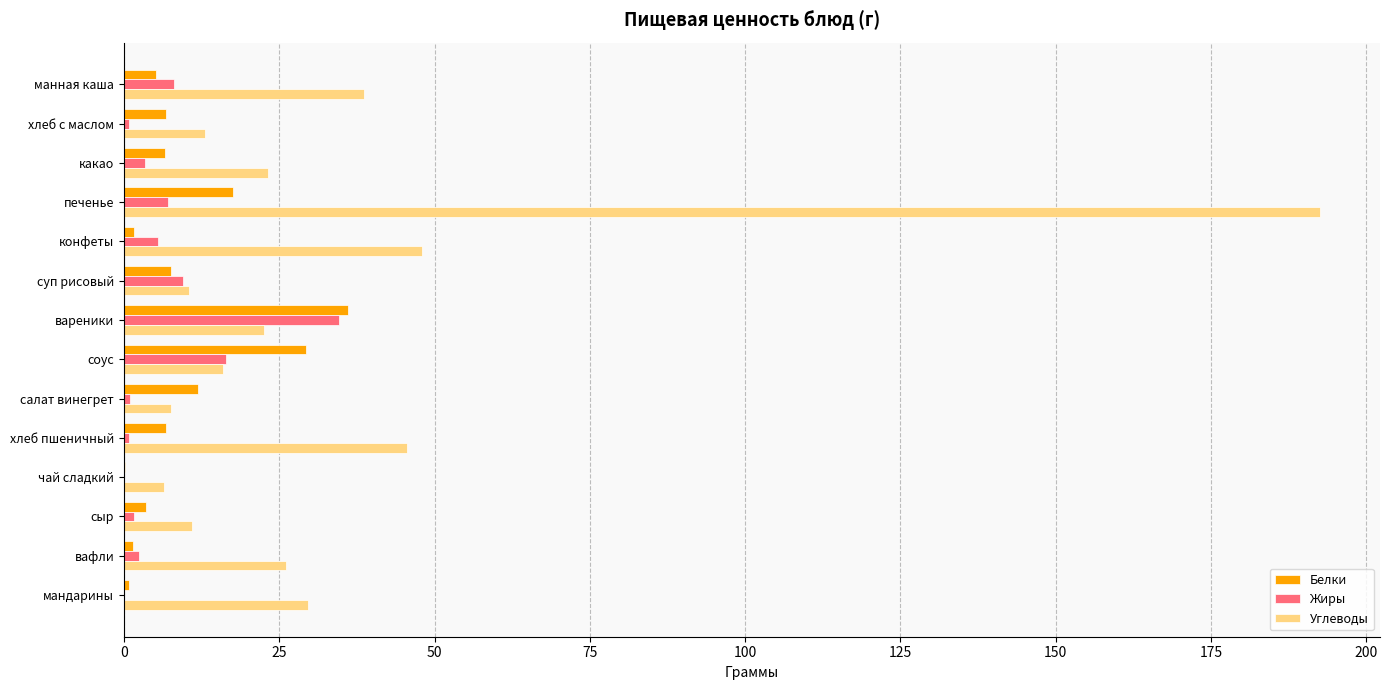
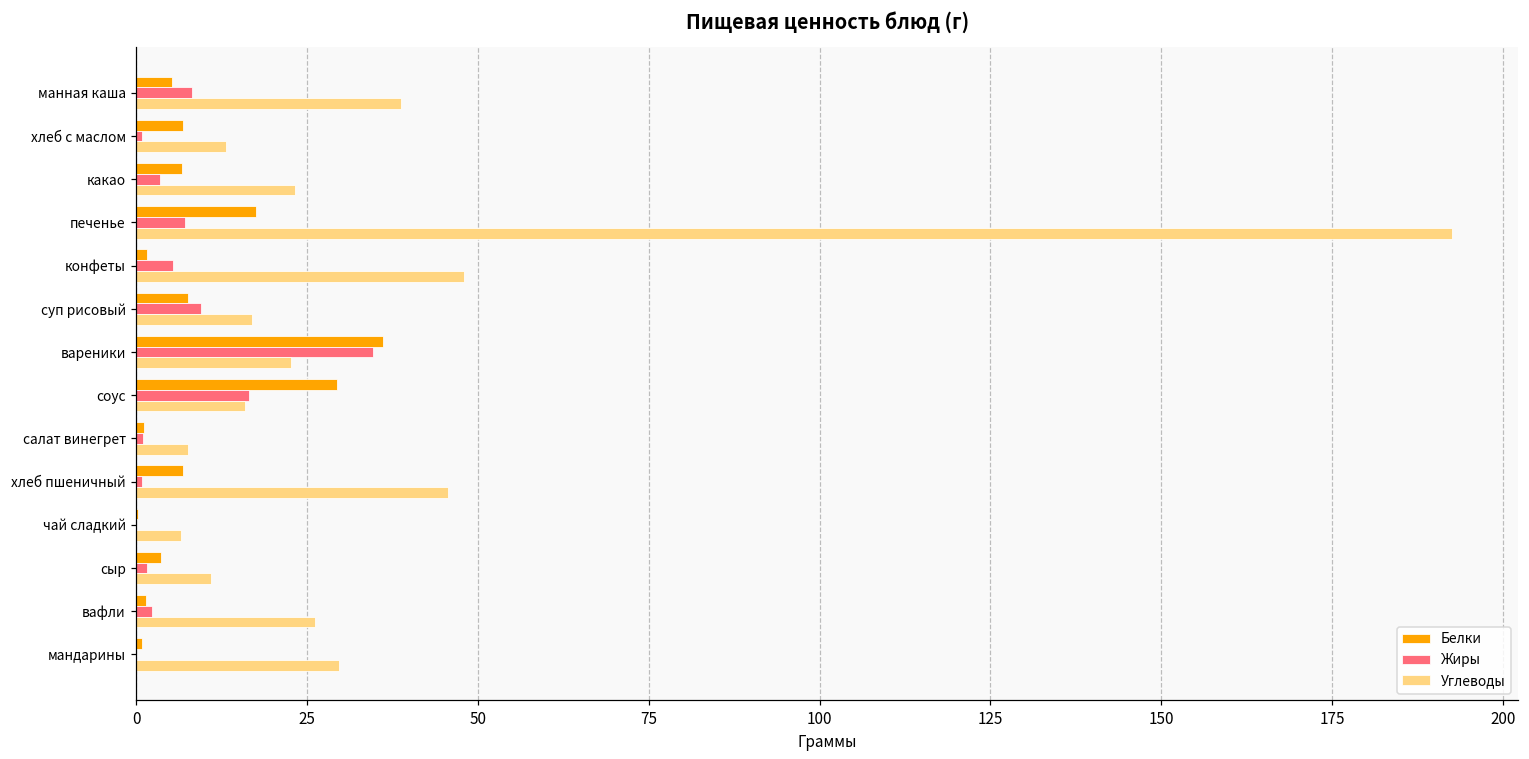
Углеводы, суп рисовый: 10 -> 17
Белки, салат винегрет: 12 -> 1
